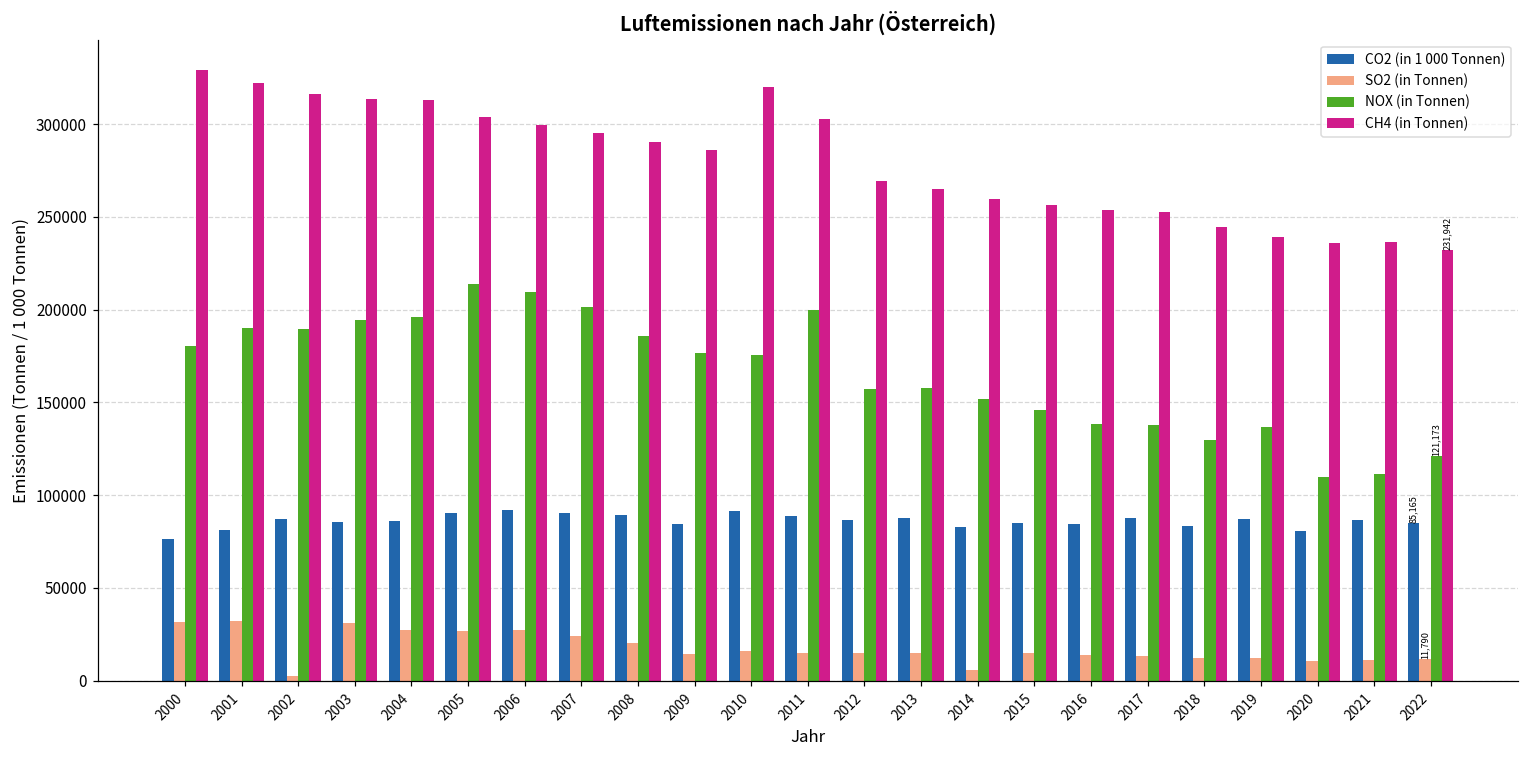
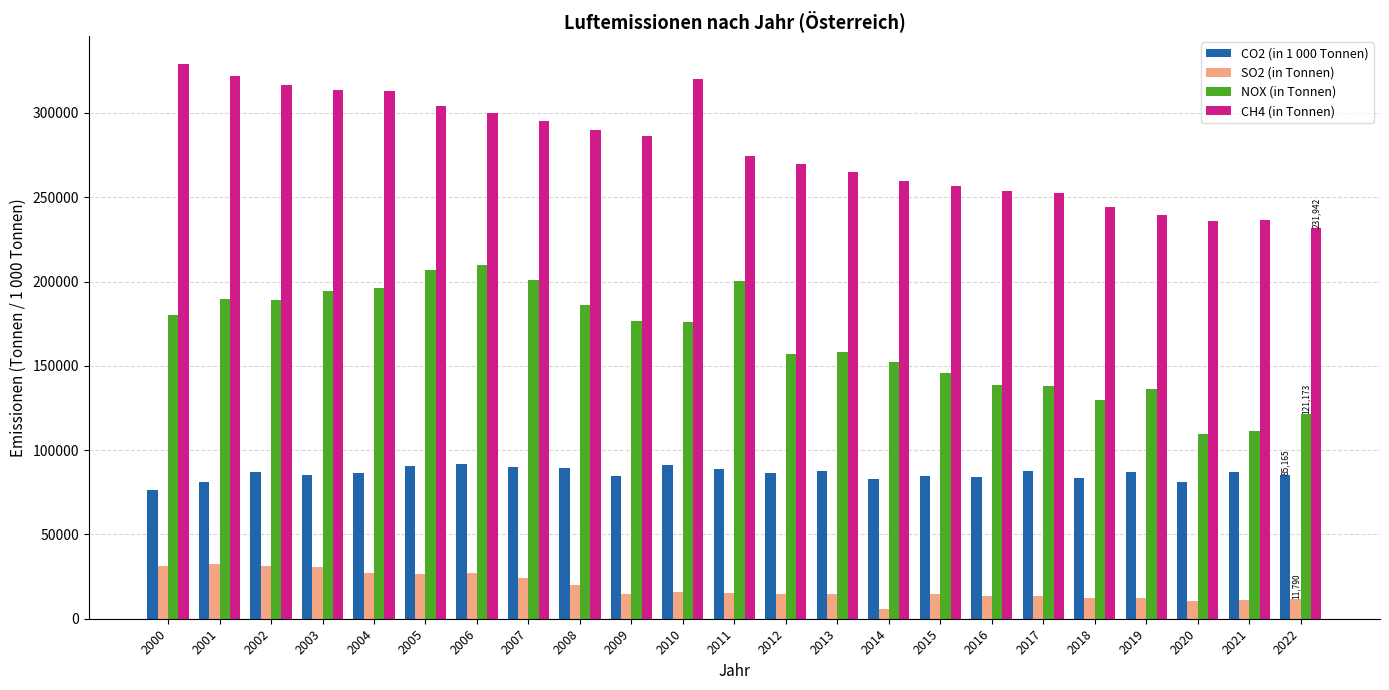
SO2 (in Tonnen), 2002: 2000 -> 31000
NOX (in Tonnen), 2005: 214000 -> 207000
CH4 (in Tonnen), 2011: 303000 -> 274000
